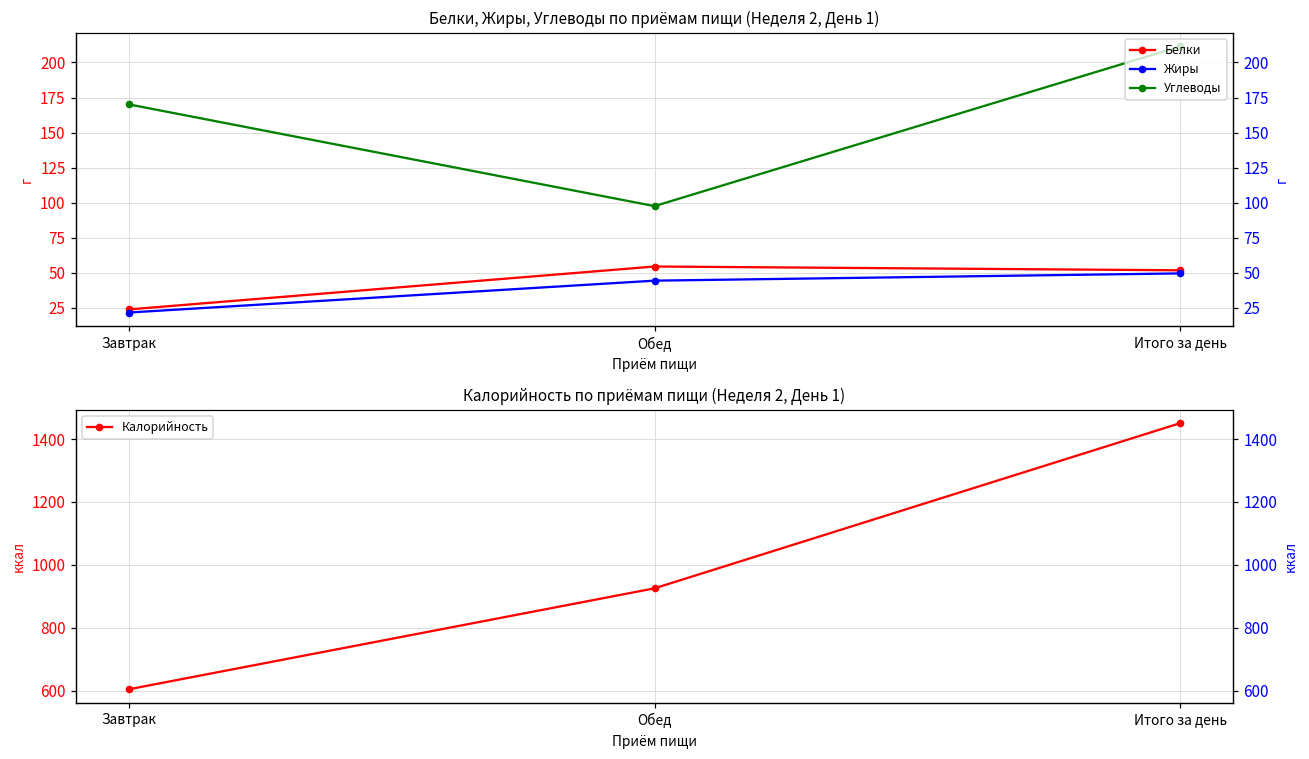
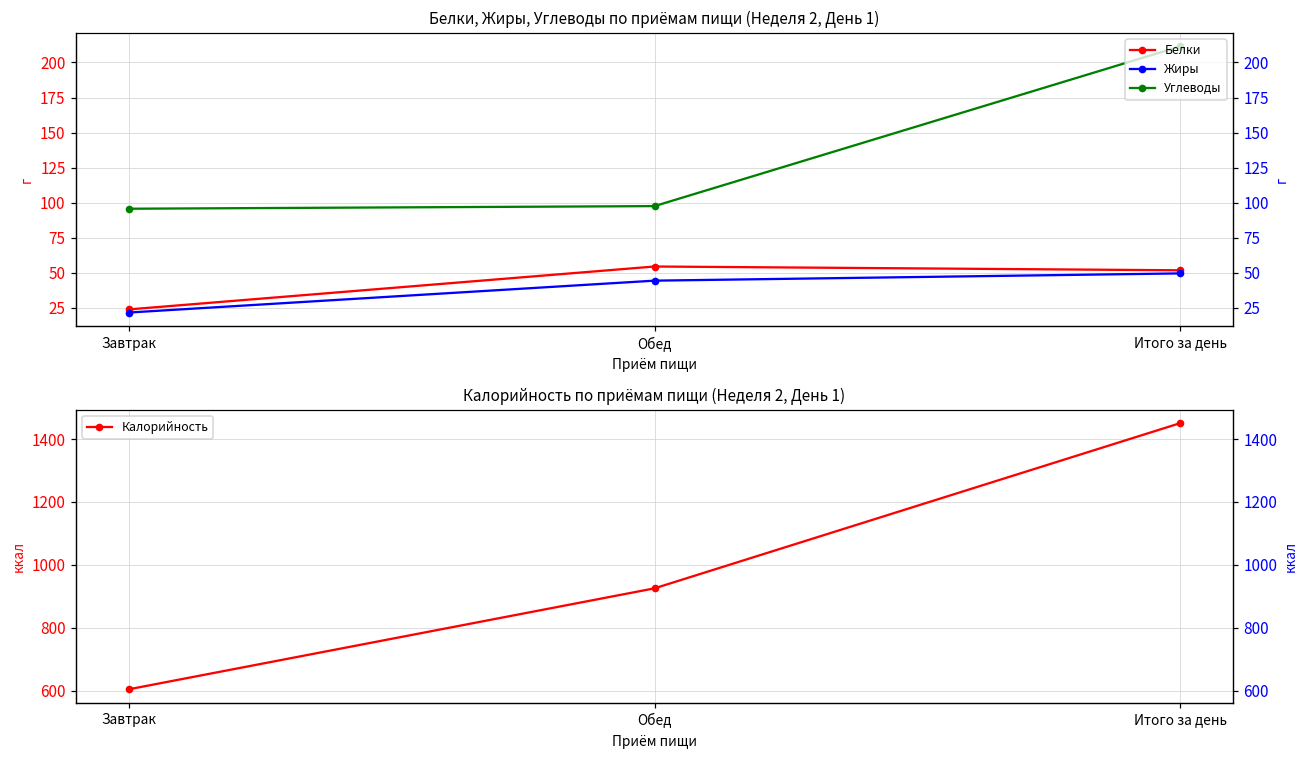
Белки, Жиры, Углеводы по приёмам пищи (Неделя 2, День 1), Углеводы, Завтрак: 170 -> 96
